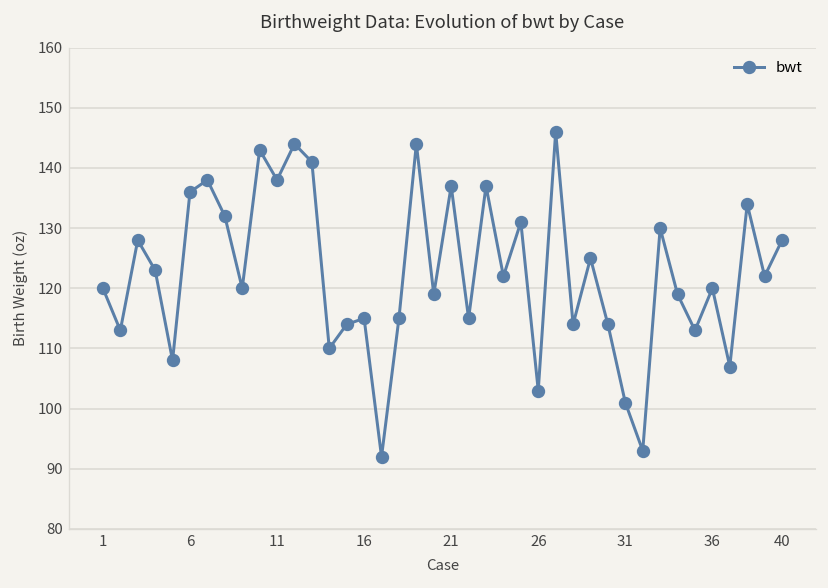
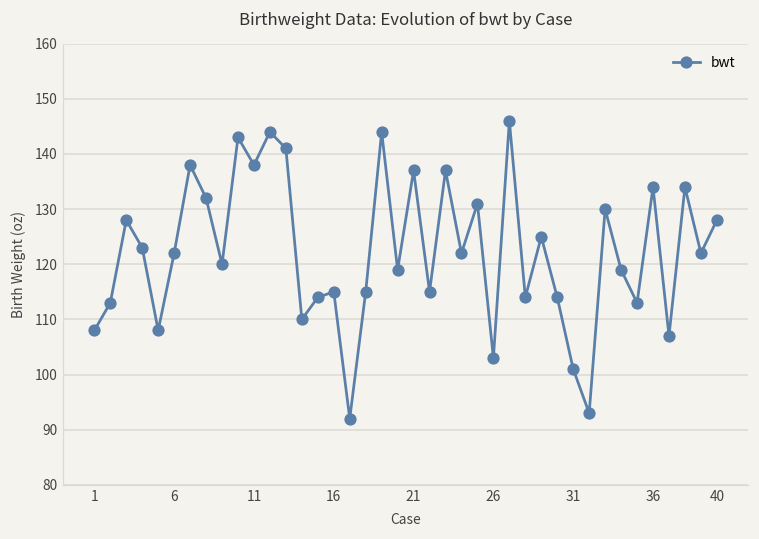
1: 120 -> 108
6: 136 -> 122
36: 120 -> 134
